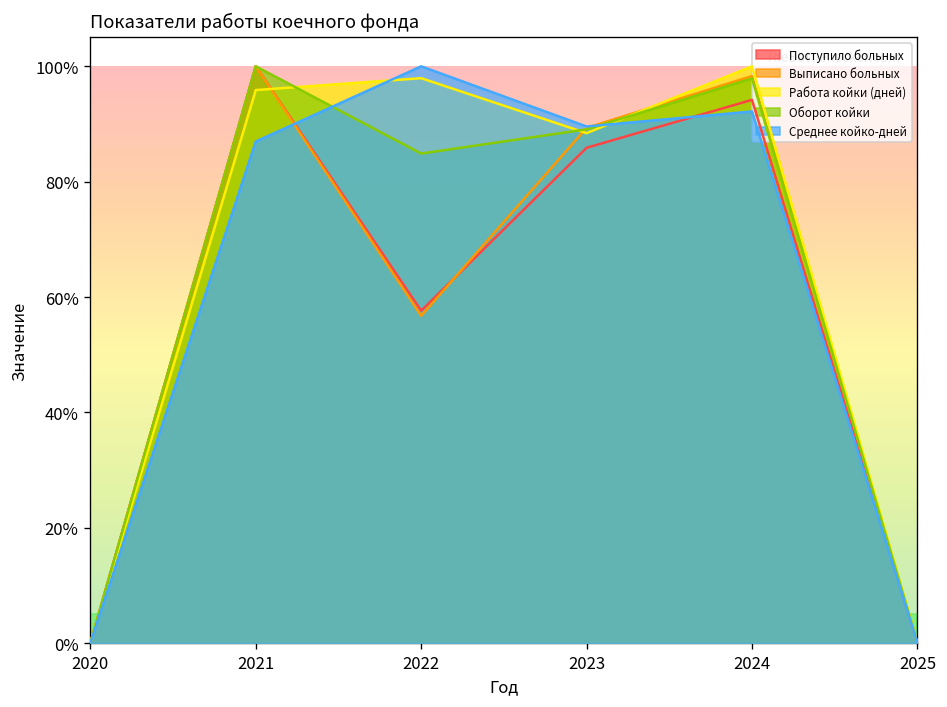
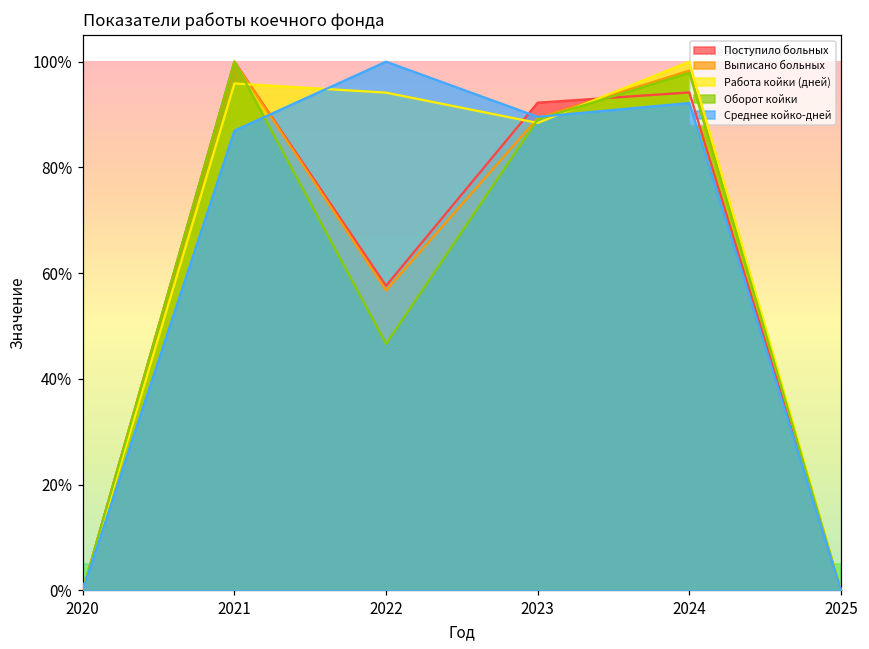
Работа койки (дней), 2022: 98% -> 94%
Оборот койки, 2022: 85% -> 47%
Поступило больных, 2023: 86% -> 92%
